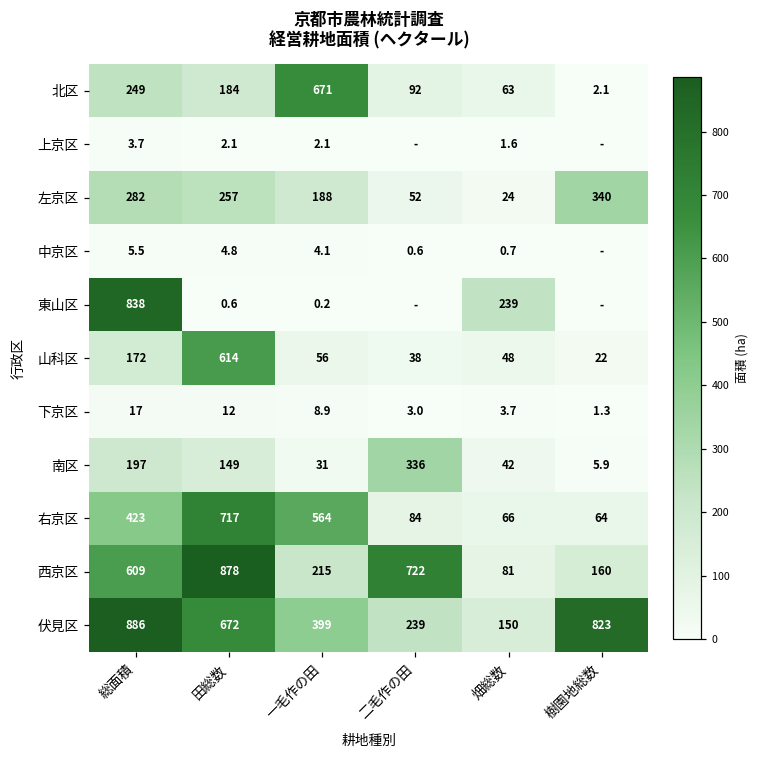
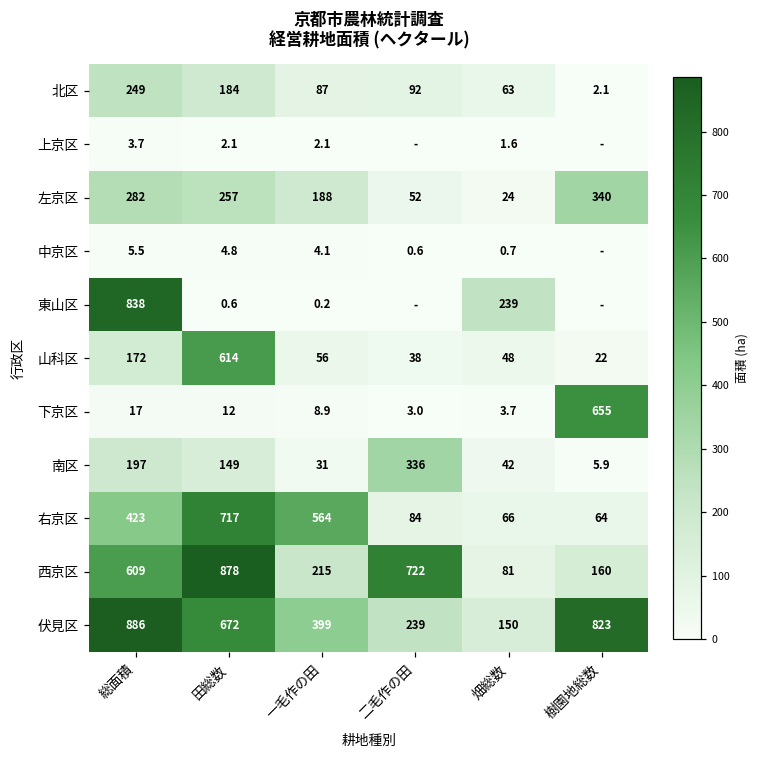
北区, 一毛作の田: 671 -> 87
下京区, 樹園地総数: 1.3 -> 655
